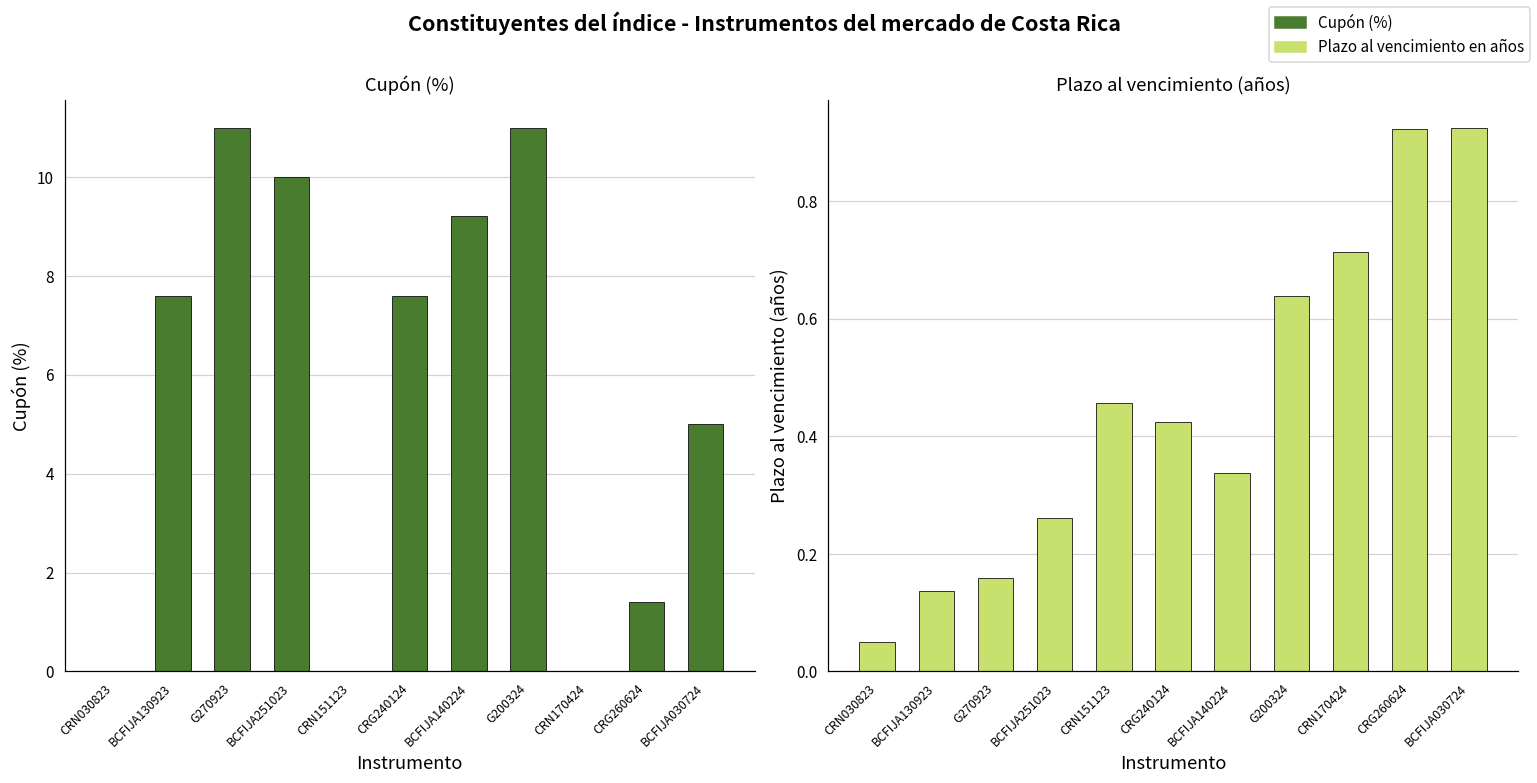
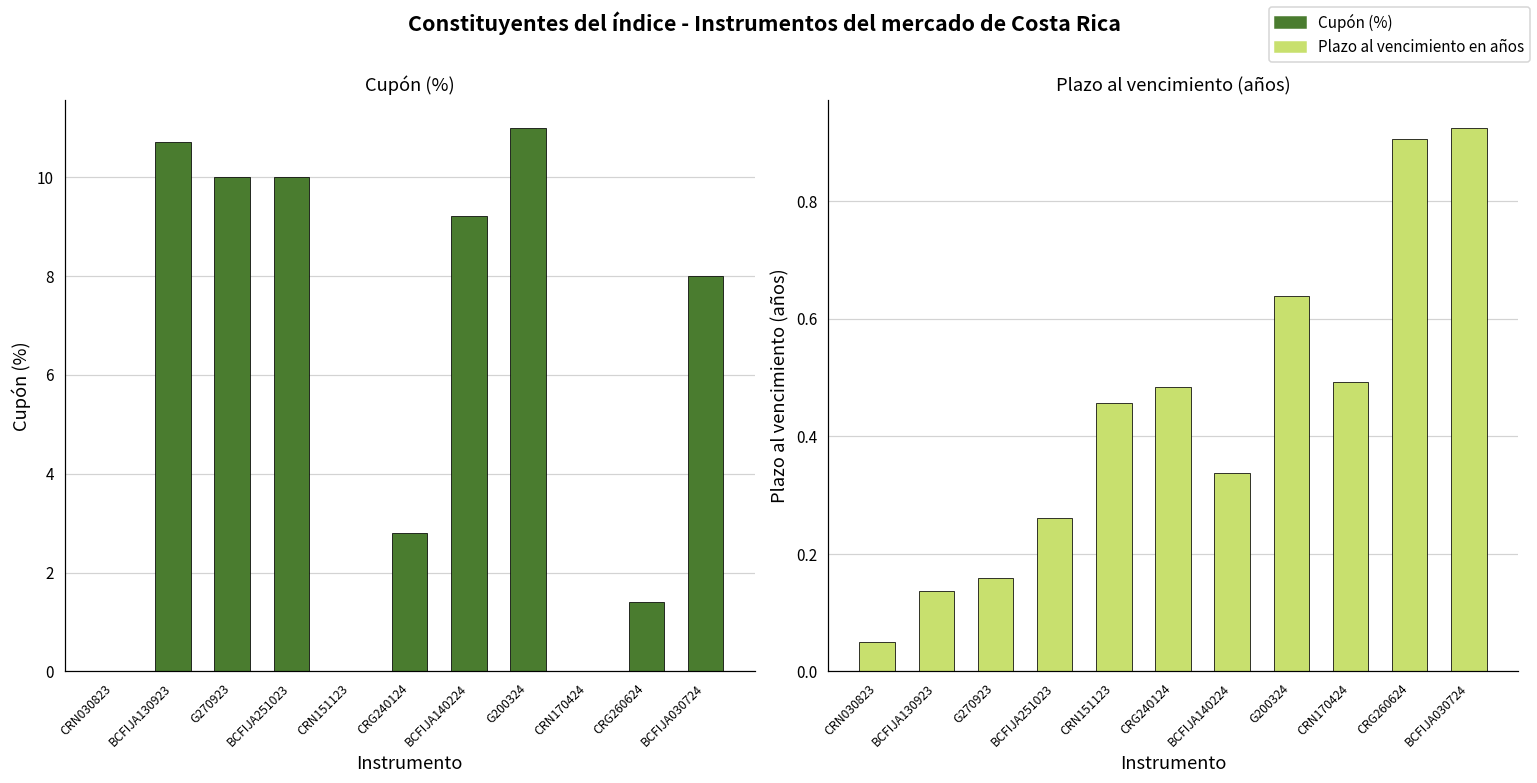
Cupón (%), BCFIJA130923: 7.6 -> 10.7
Cupón (%), G270923: 11 -> 10
Cupón (%), CRG240124: 7.6 -> 2.8
Cupón (%), BCFIJA030724: 5 -> 8
Plazo al vencimiento (años), CRG240124: 0.42 -> 0.48
Plazo al vencimiento (años), CRN170424: 0.71 -> 0.49
Plazo al vencimiento (años), CRG260624: 0.92 -> 0.91
